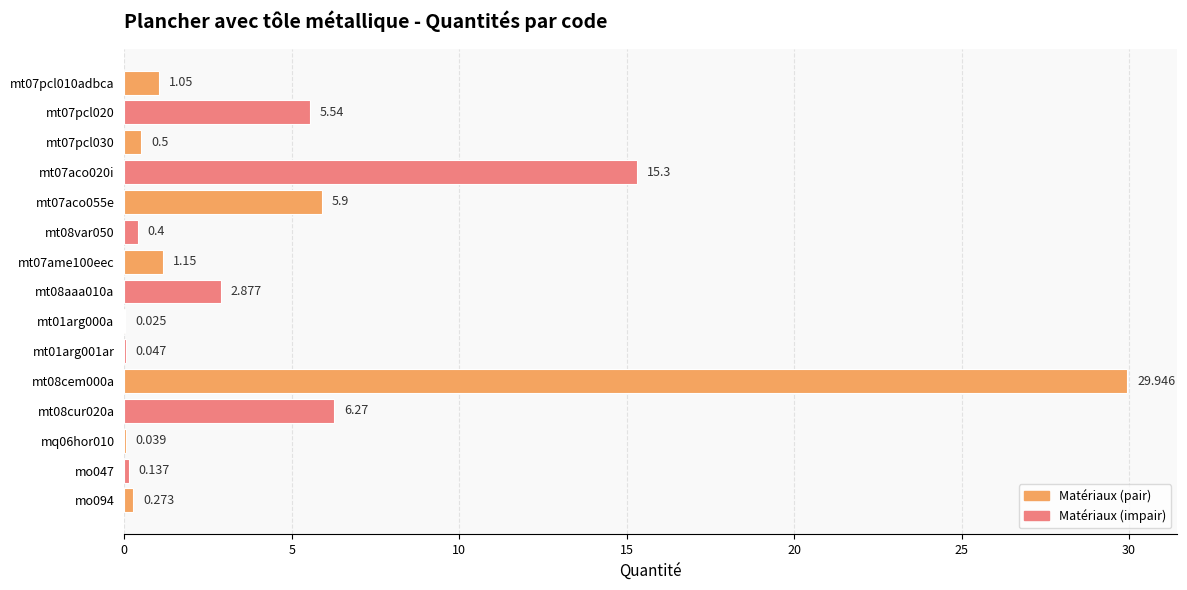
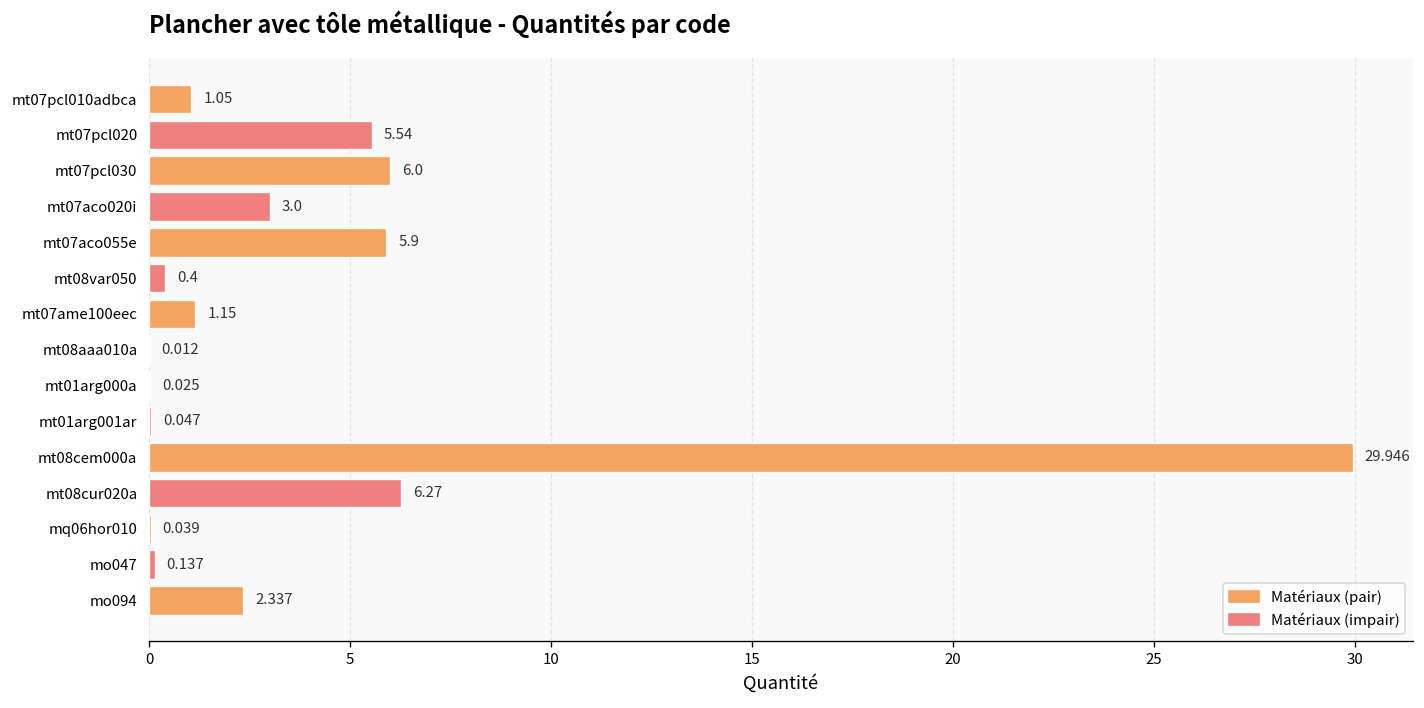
mt07pcl030: 0.5 -> 6.0
mt07aco020i: 15.3 -> 3.0
mt08aaa010a: 2.877 -> 0.012
mo094: 0.273 -> 2.337
